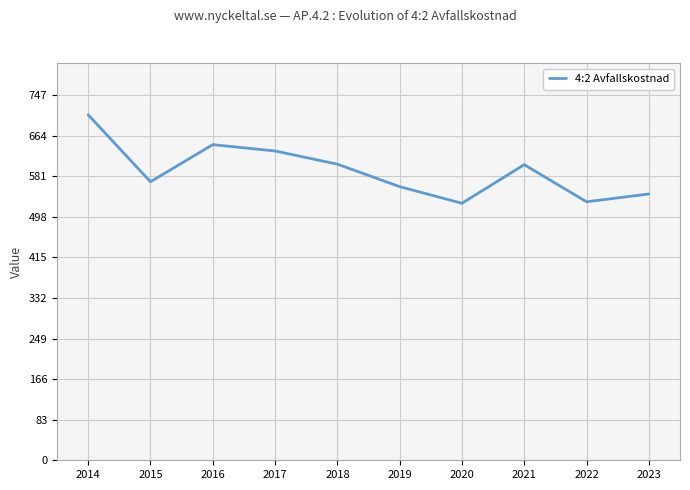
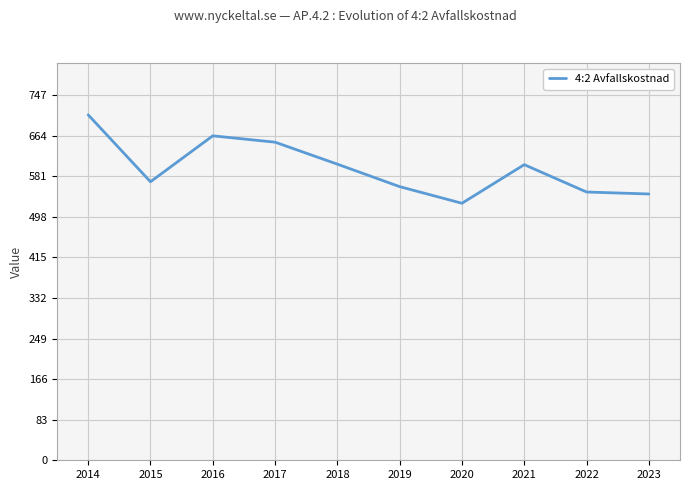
2016: 650 -> 660
2017: 630 -> 650
2022: 530 -> 550
